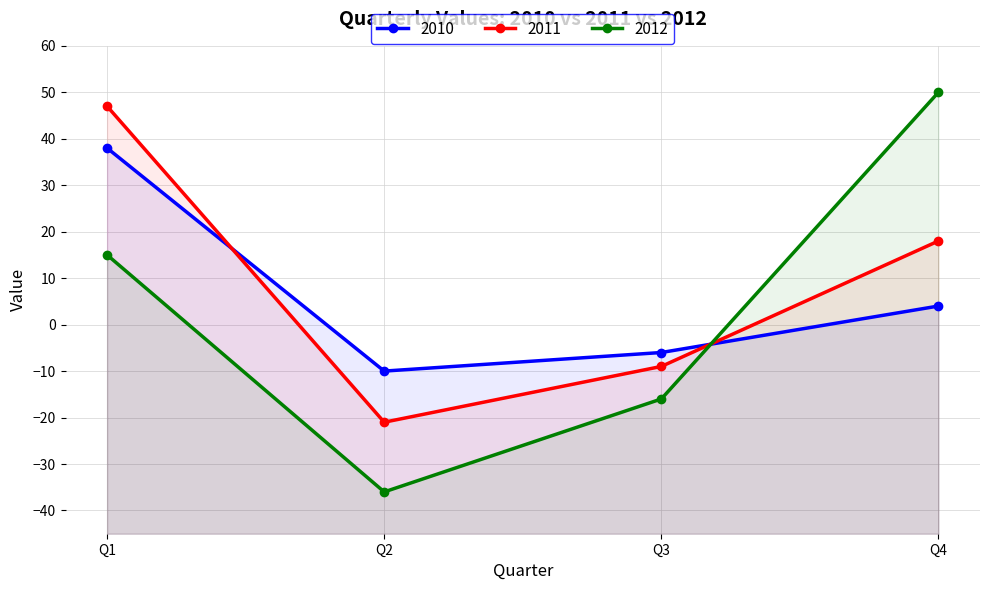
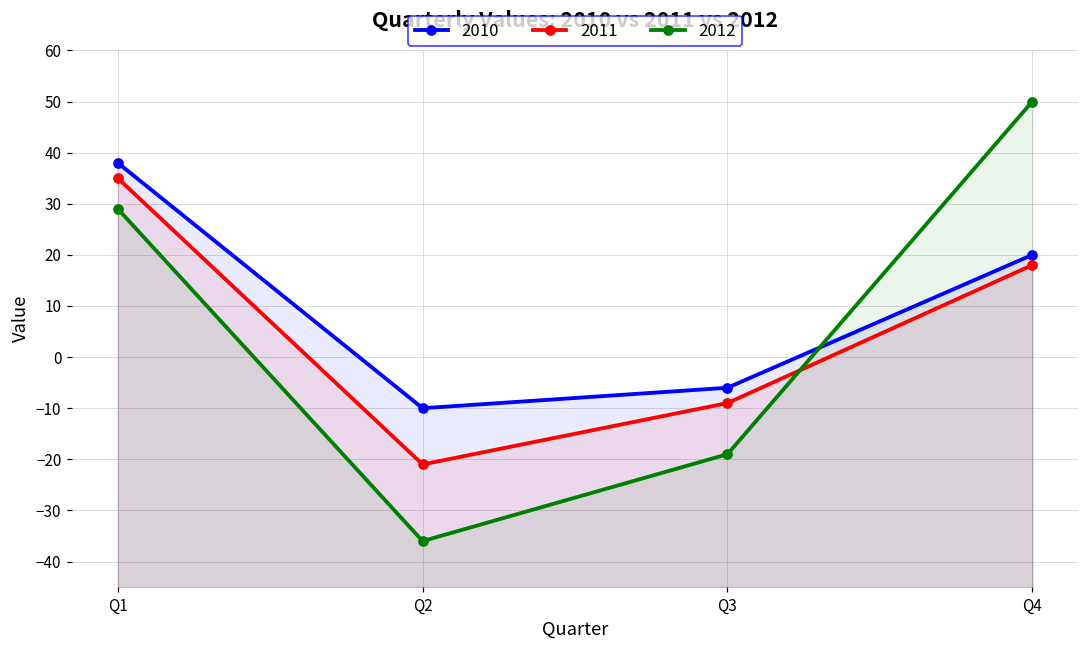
2011, Q1: 47 -> 35
2012, Q1: 15 -> 29
2012, Q3: -16 -> -19
2010, Q4: 4 -> 20
